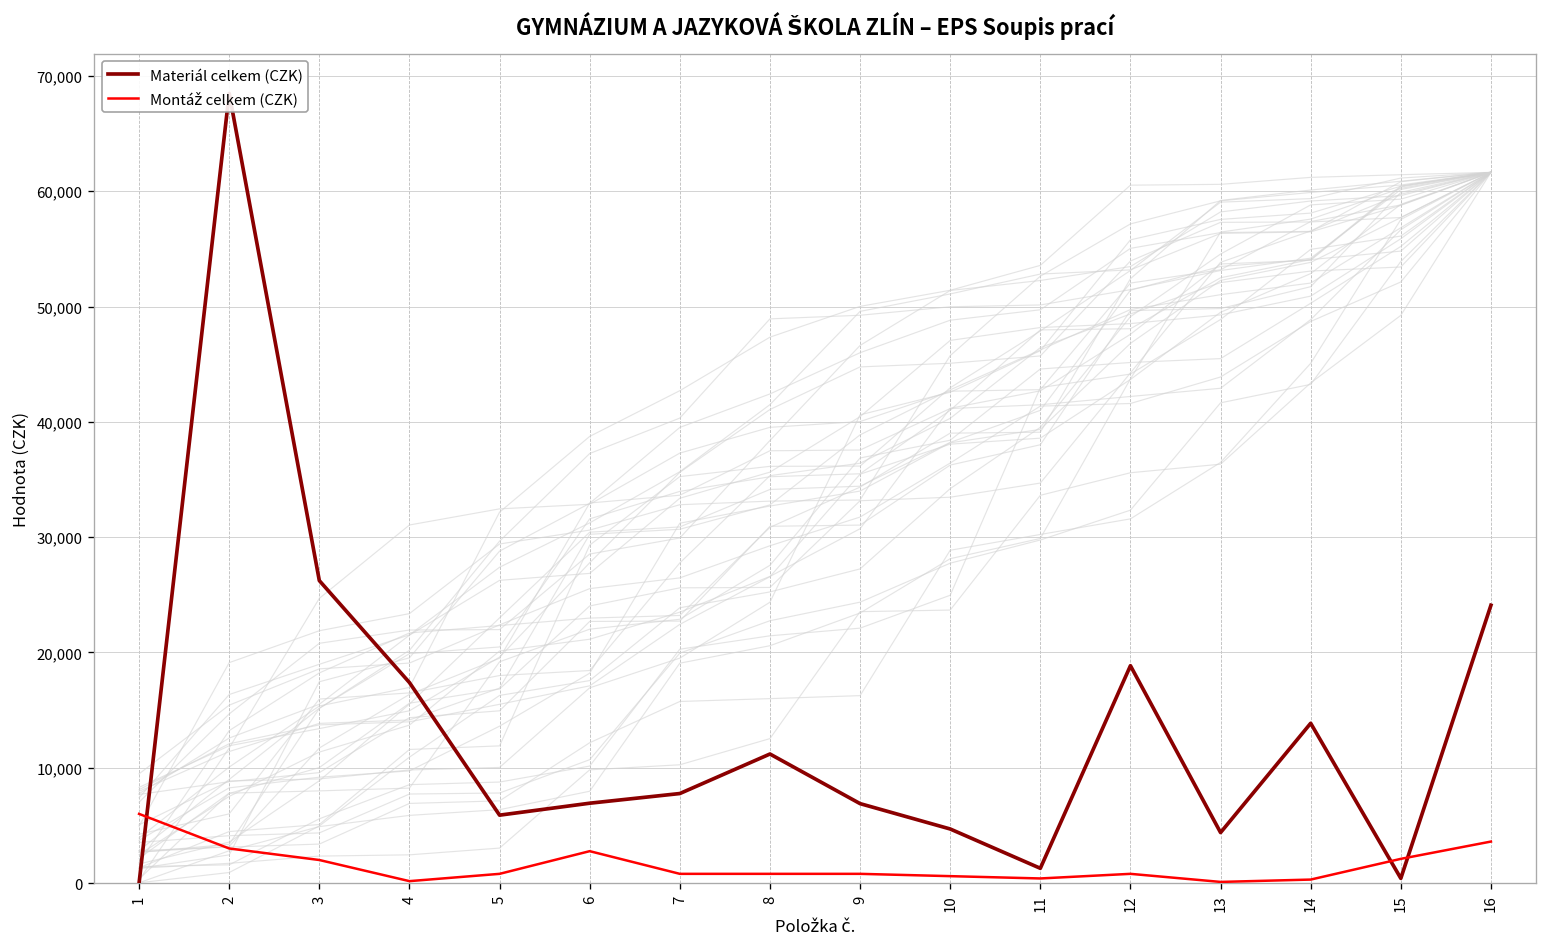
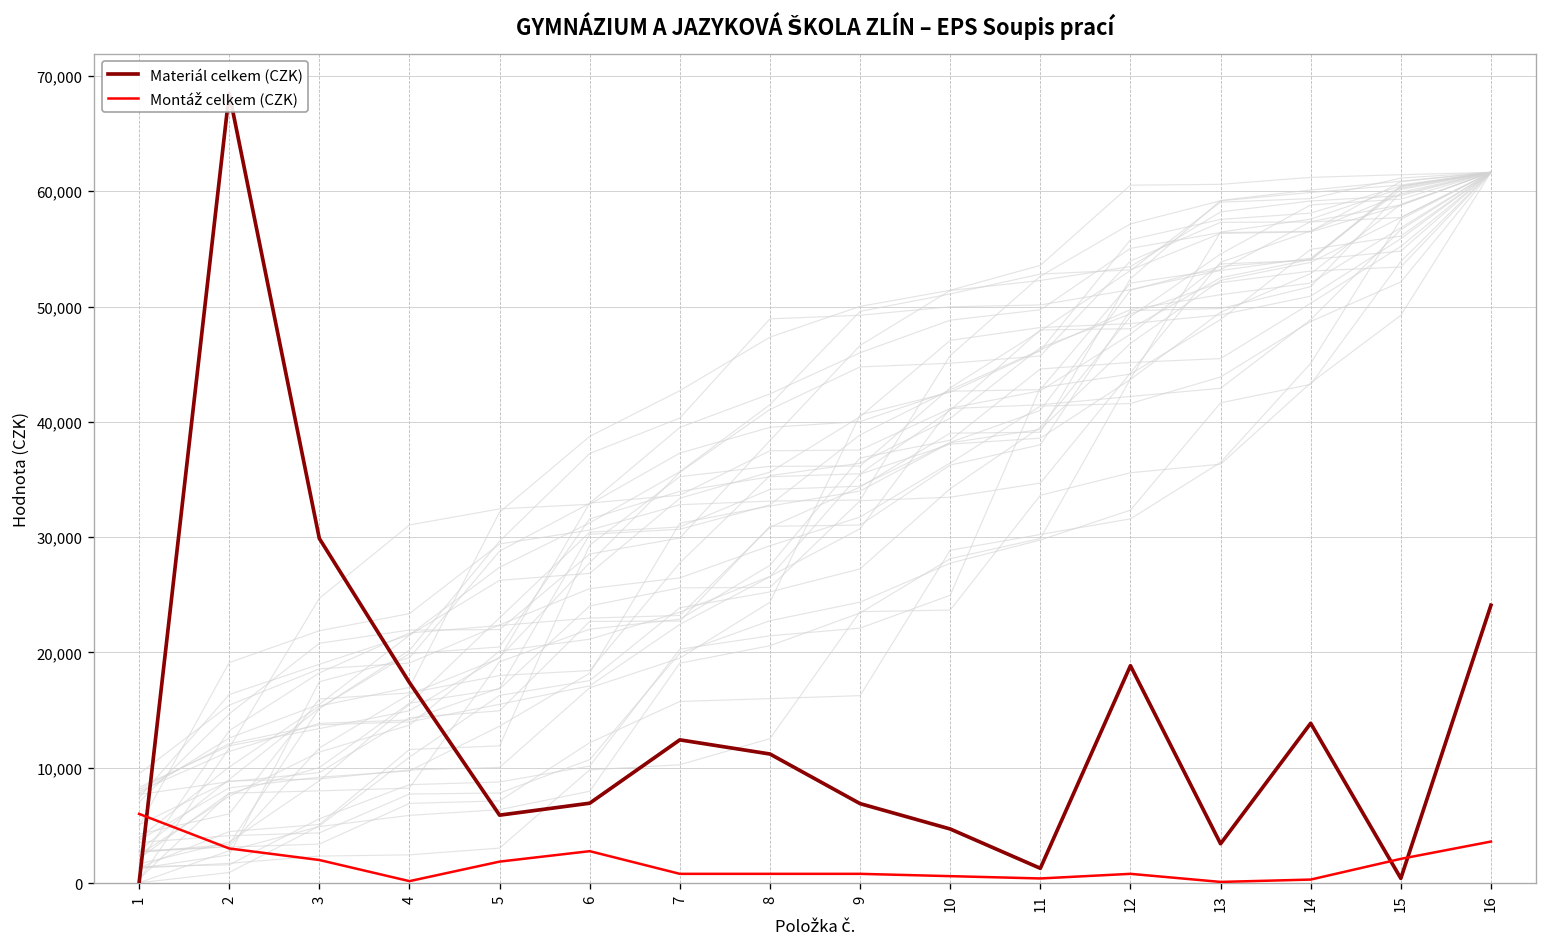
Materiál celkem (CZK), 3: 26,000 -> 30,000
Montáž celkem (CZK), 5: 1,000 -> 2,000
Materiál celkem (CZK), 7: 8,000 -> 12,000
Materiál celkem (CZK), 13: 4,000 -> 3,000
